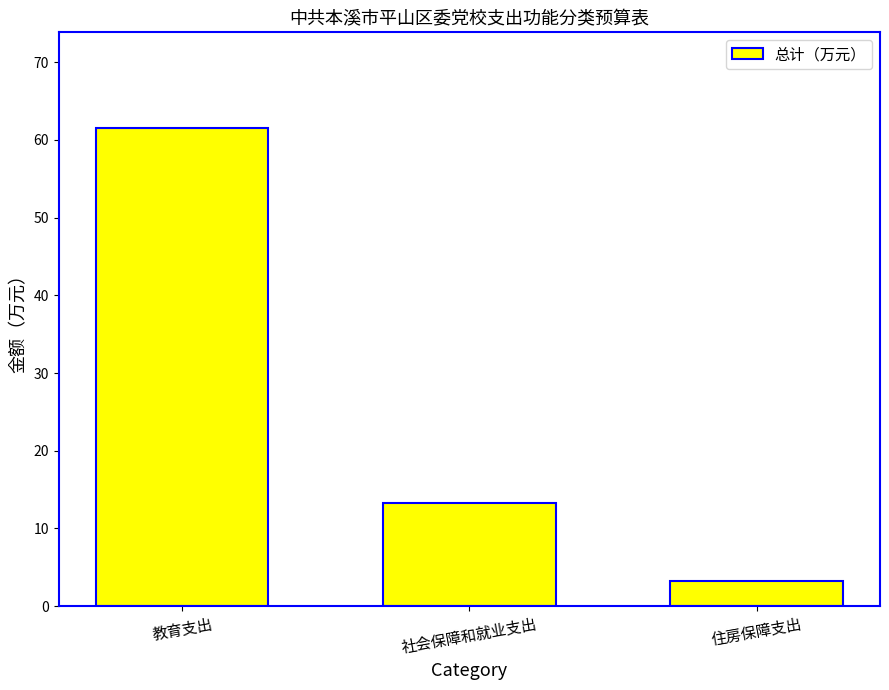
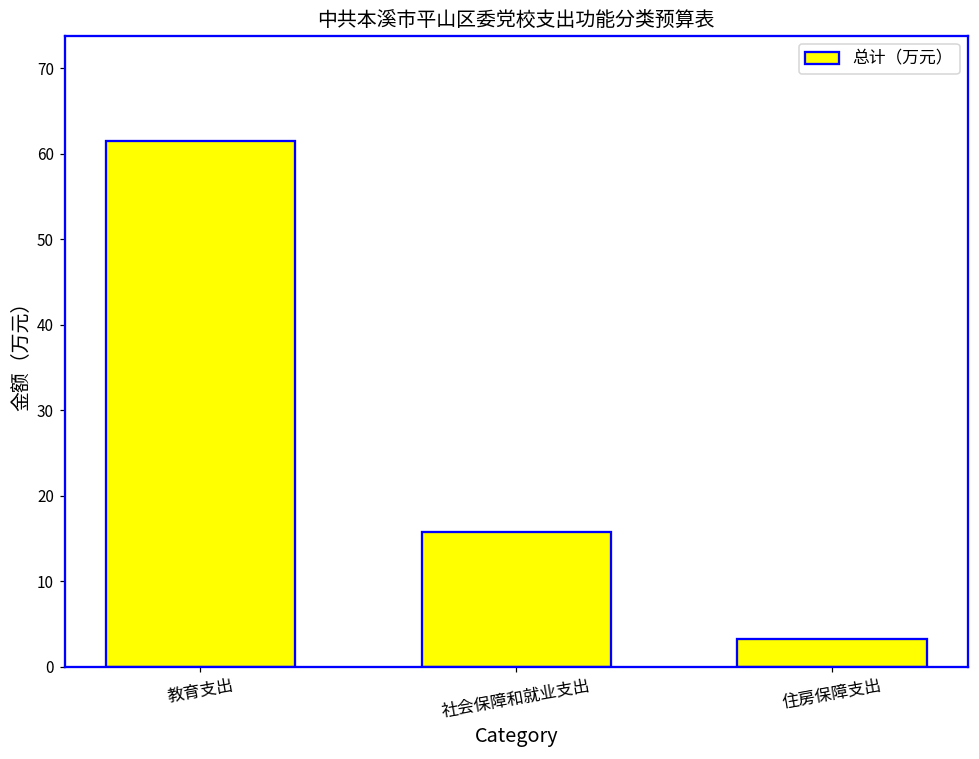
社会保障和就业支出: 13 -> 16
